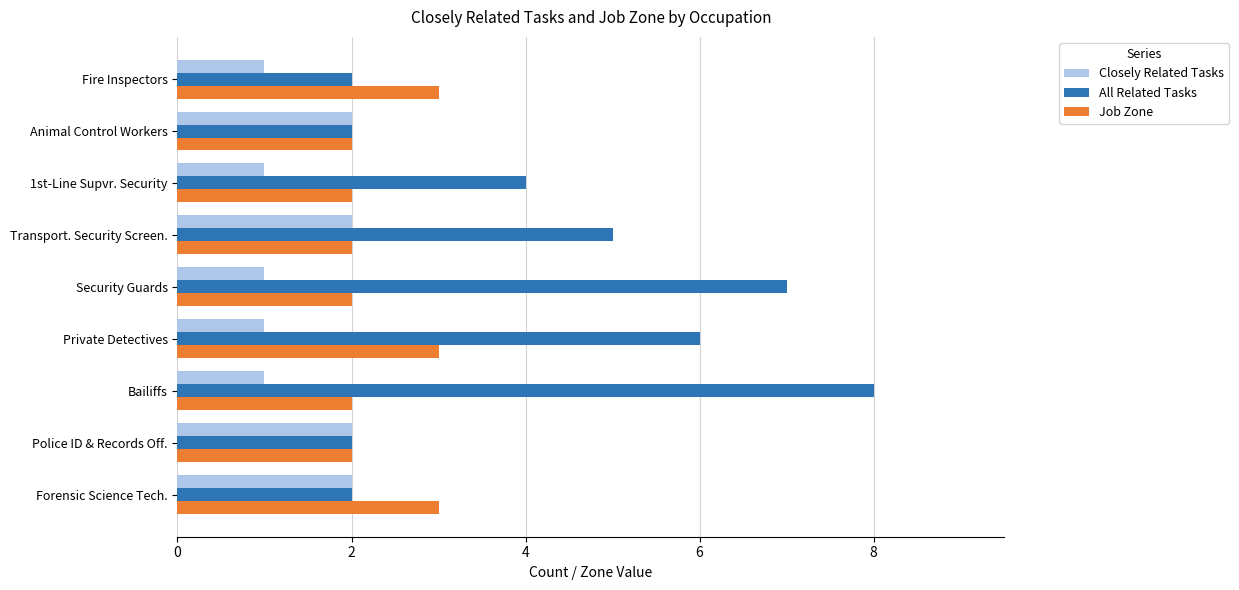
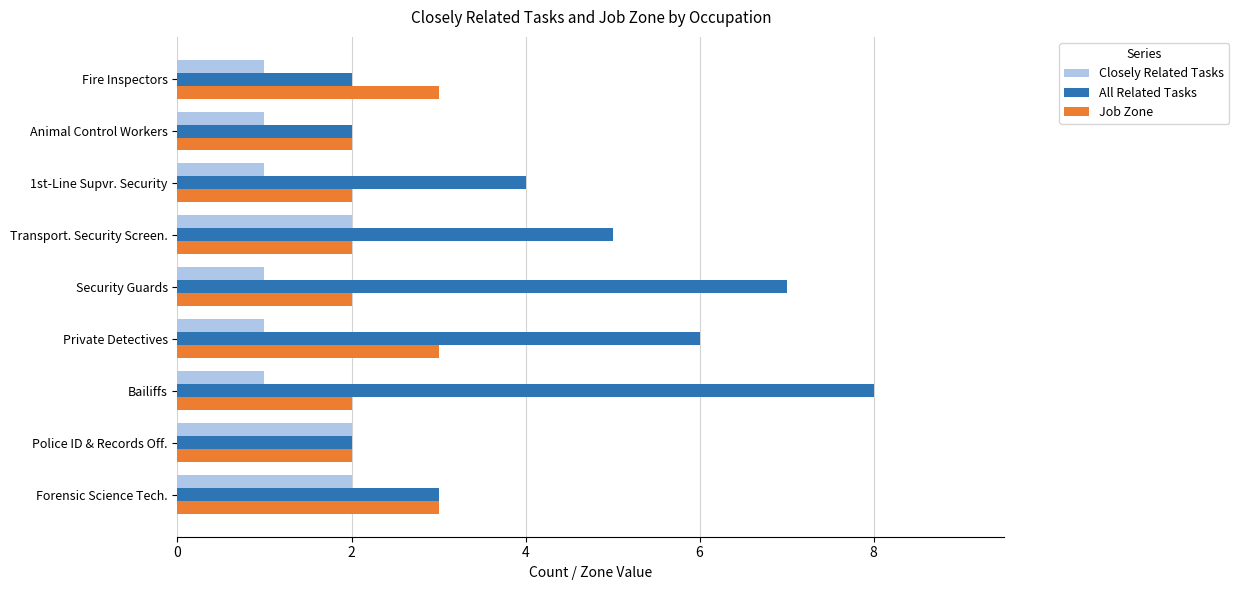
Closely Related Tasks, Animal Control Workers: 2 -> 1
All Related Tasks, Forensic Science Tech.: 2 -> 3
